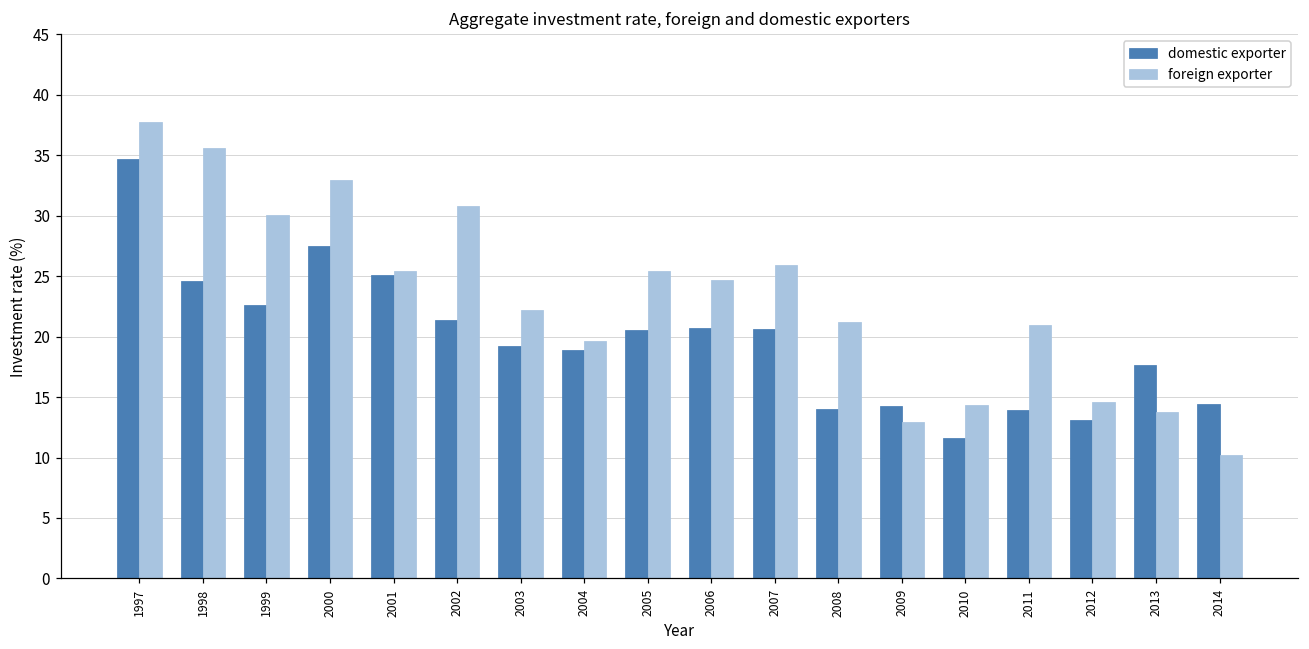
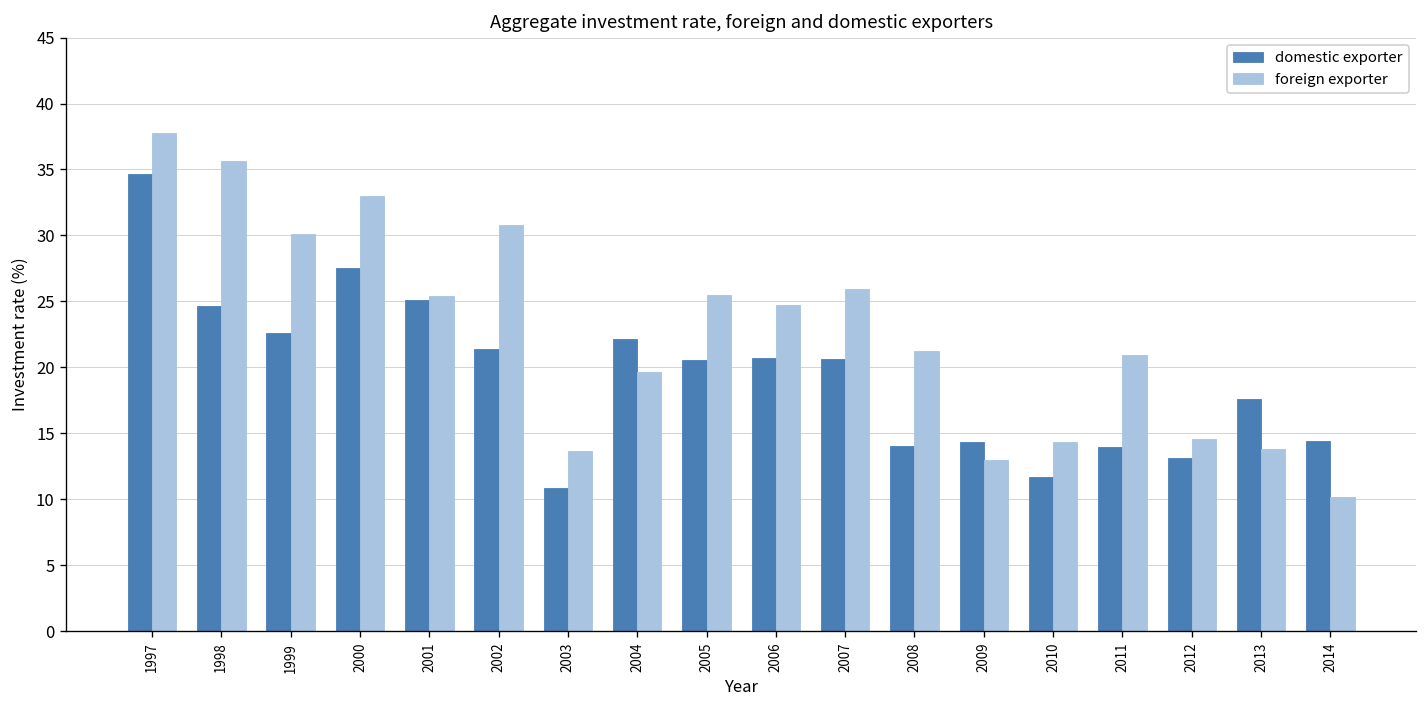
domestic exporter, 2003: 19.3 -> 10.9
foreign exporter, 2003: 22.2 -> 13.6
domestic exporter, 2004: 18.9 -> 22.1
